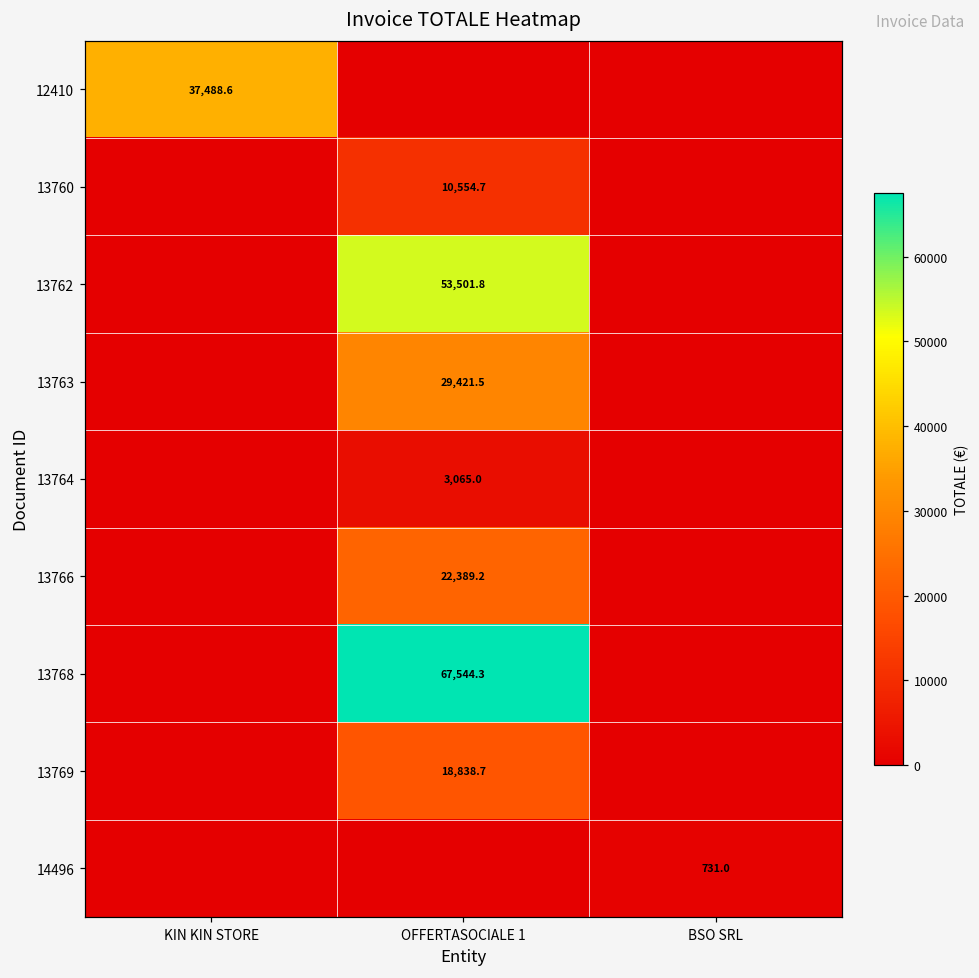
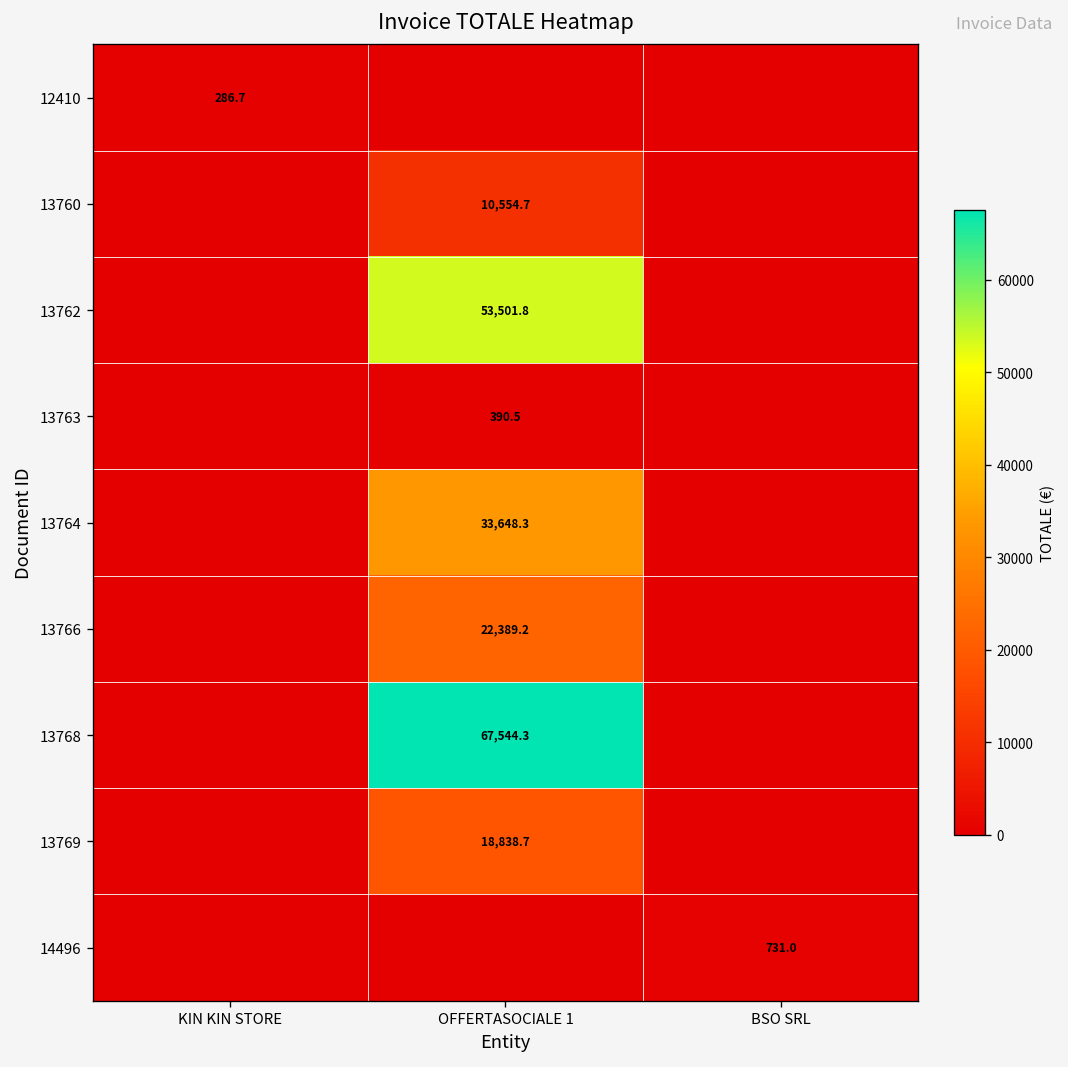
12410, KIN KIN STORE: 37,488.6 -> 286.7
13763, OFFERTASOCIALE 1: 29,421.5 -> 390.5
13764, OFFERTASOCIALE 1: 3,065.0 -> 33,648.3
